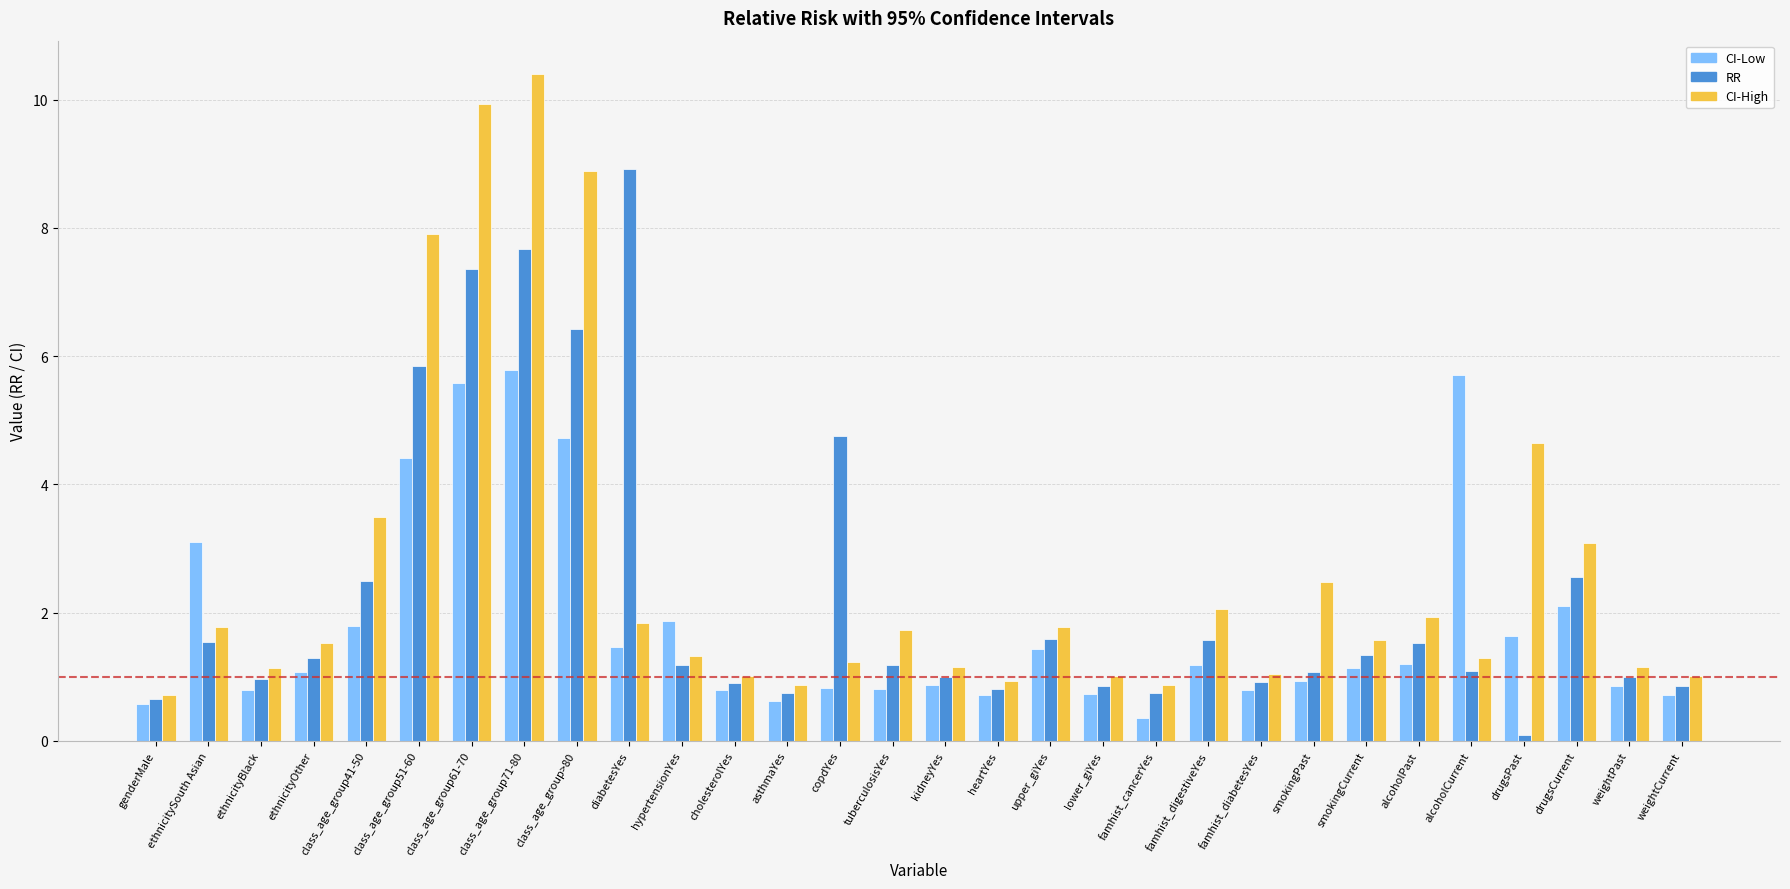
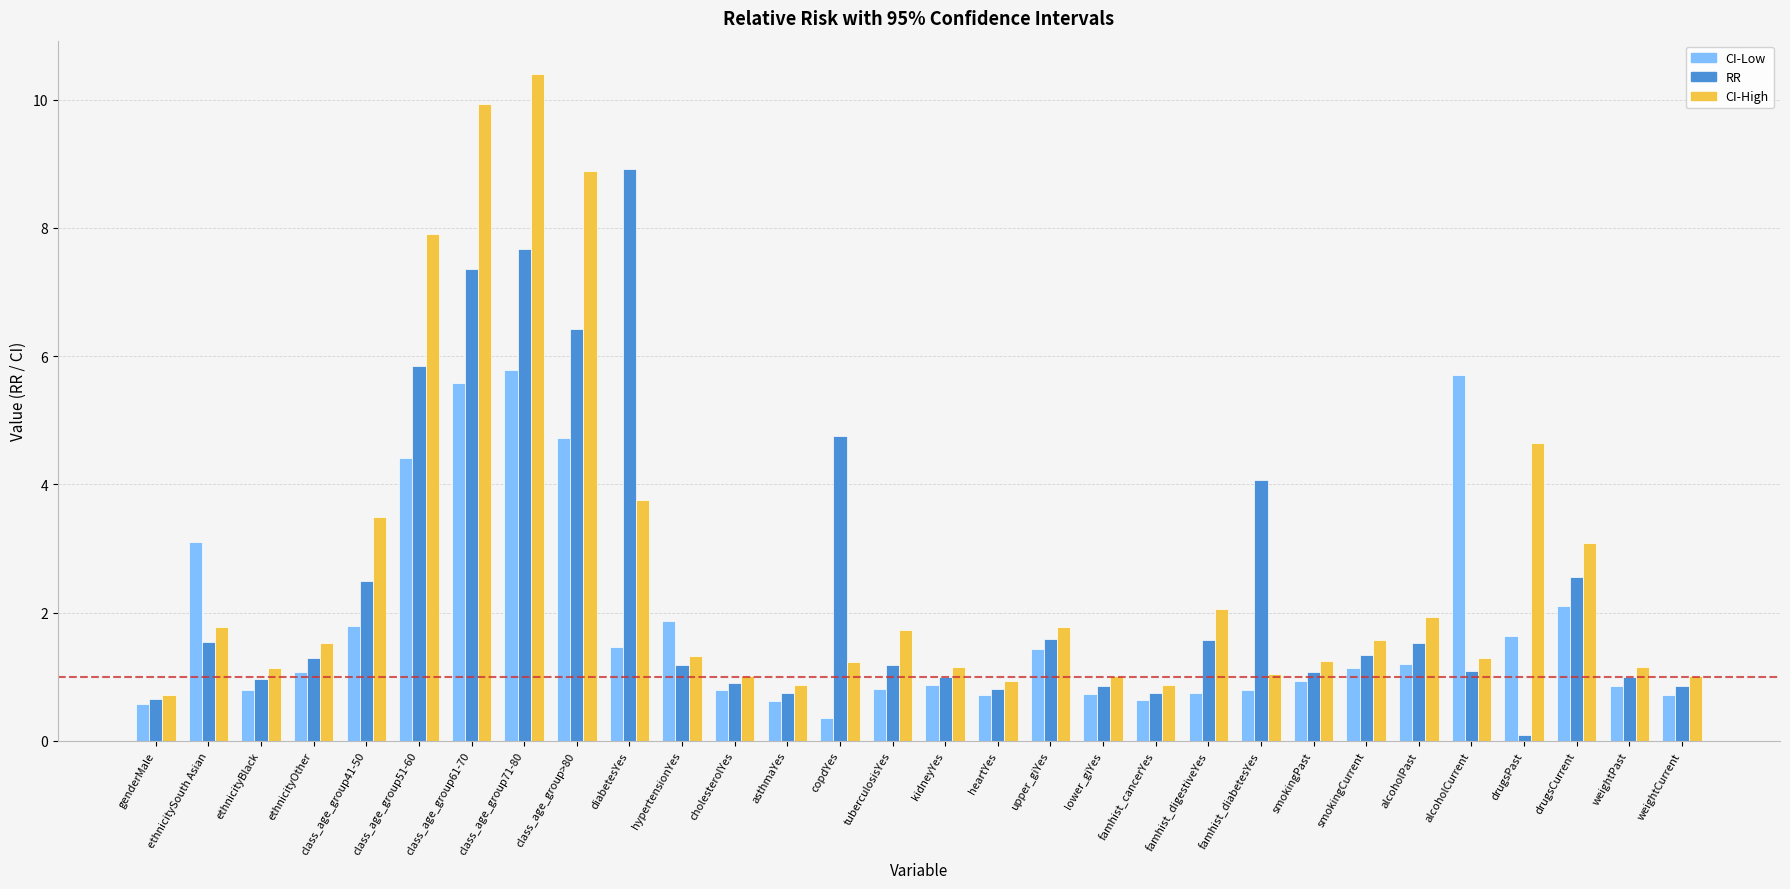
CI-High, diabetesYes: 1.8 -> 3.8
CI-Low, copdYes: 0.8 -> 0.4
CI-Low, famhist_cancerYes: 0.4 -> 0.6
CI-Low, famhist_digestiveYes: 1.2 -> 0.7
RR, famhist_diabetesYes: 0.9 -> 4.1
CI-High, smokingPast: 2.5 -> 1.3
